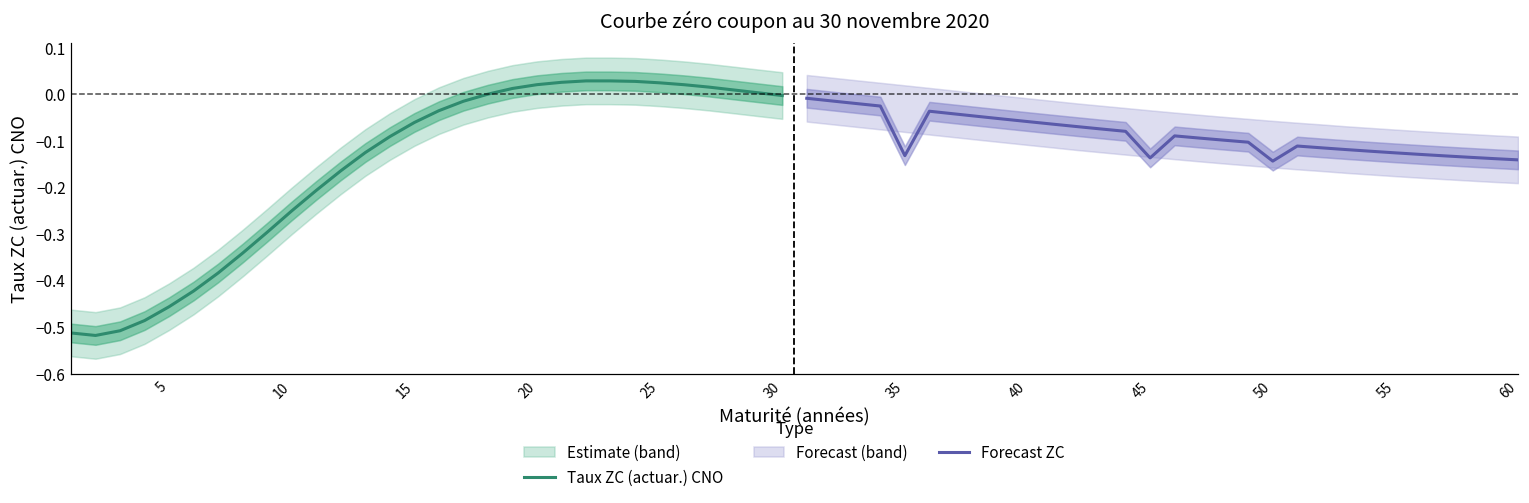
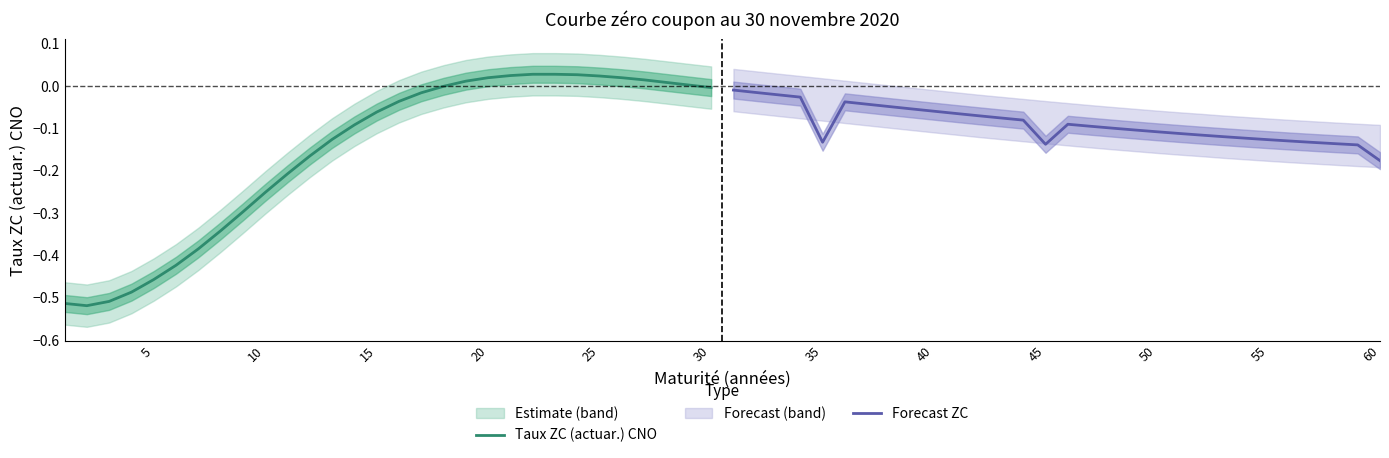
Forecast ZC, 50: -0.14 -> -0.11
Forecast ZC, 60: -0.14 -> -0.18
